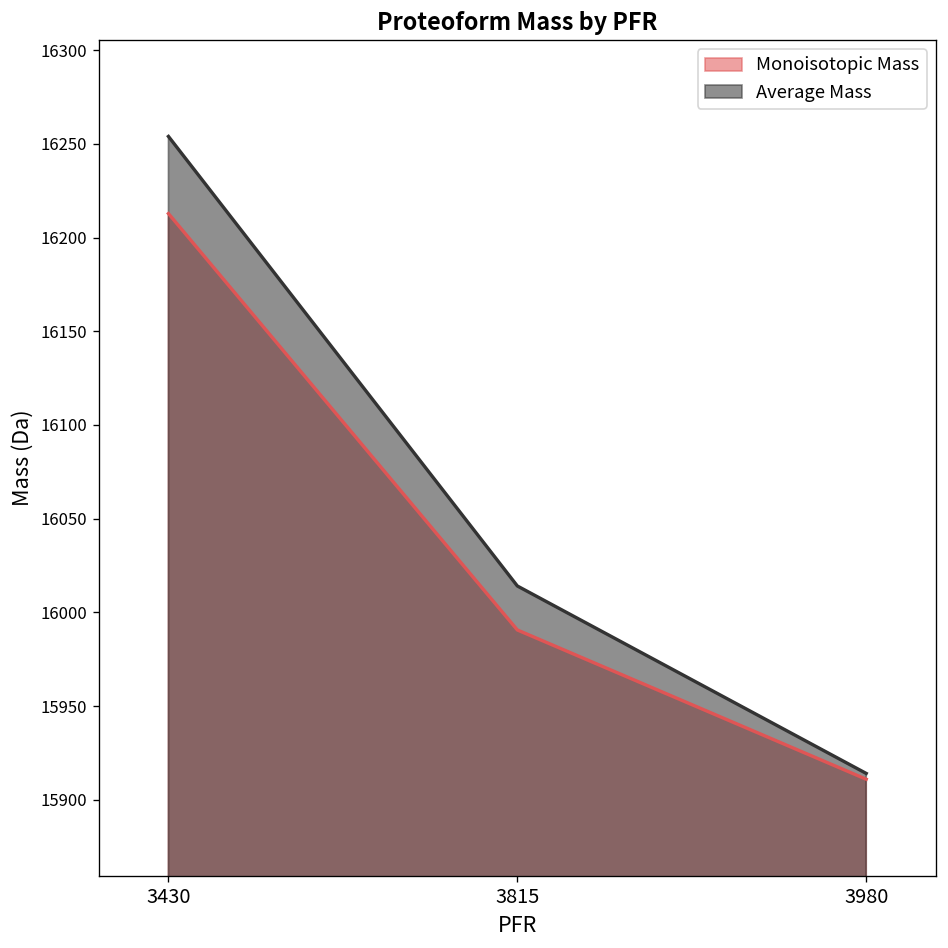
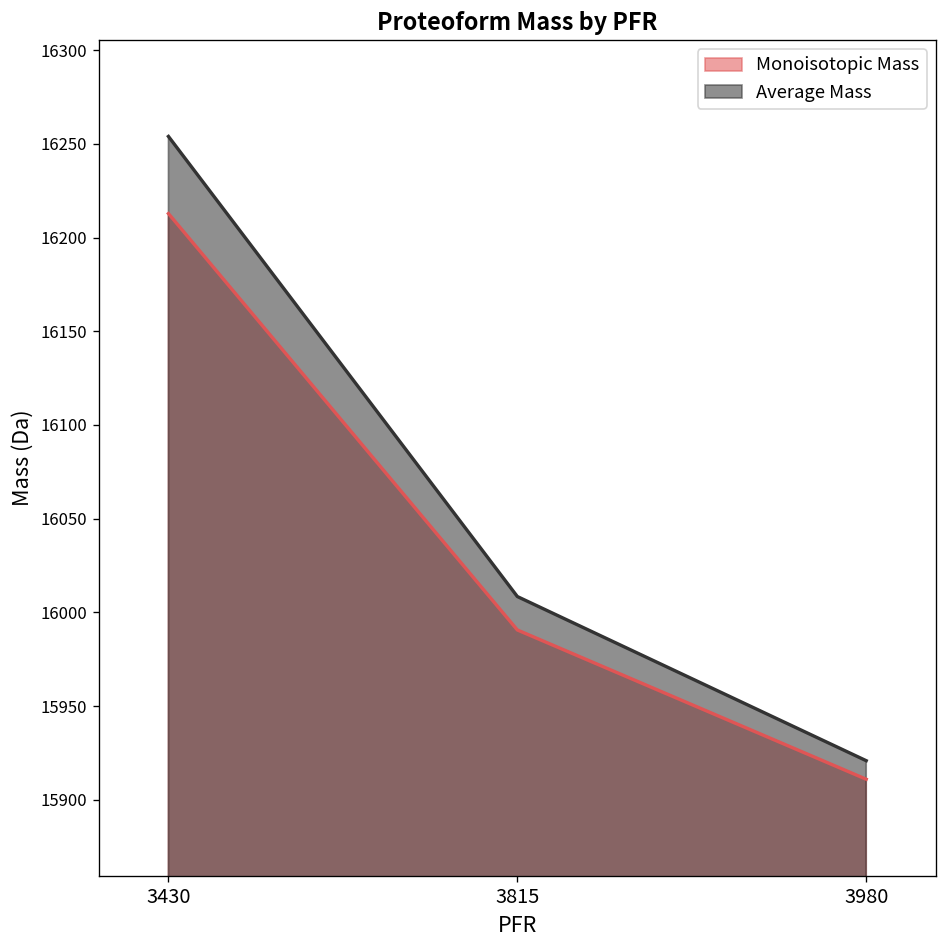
Average Mass, 3815: 16014 -> 16008
Average Mass, 3980: 15914 -> 15921
